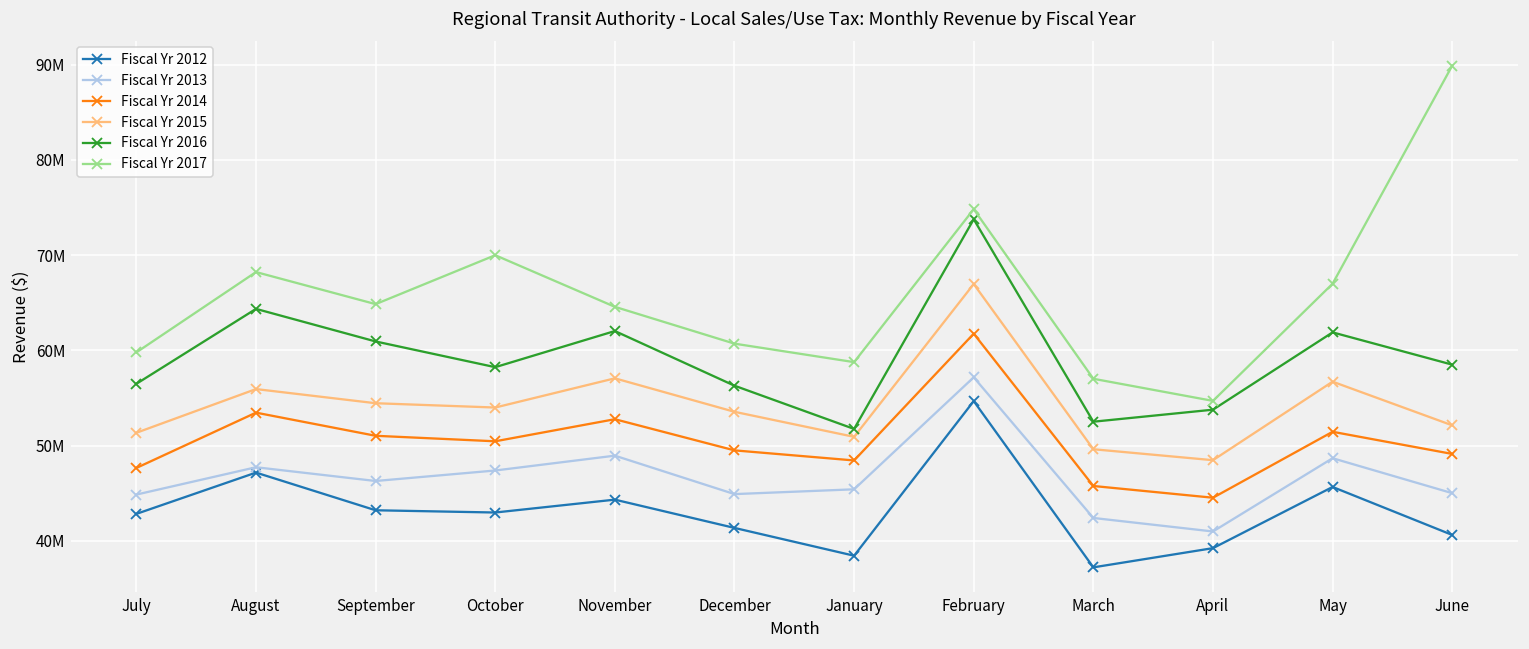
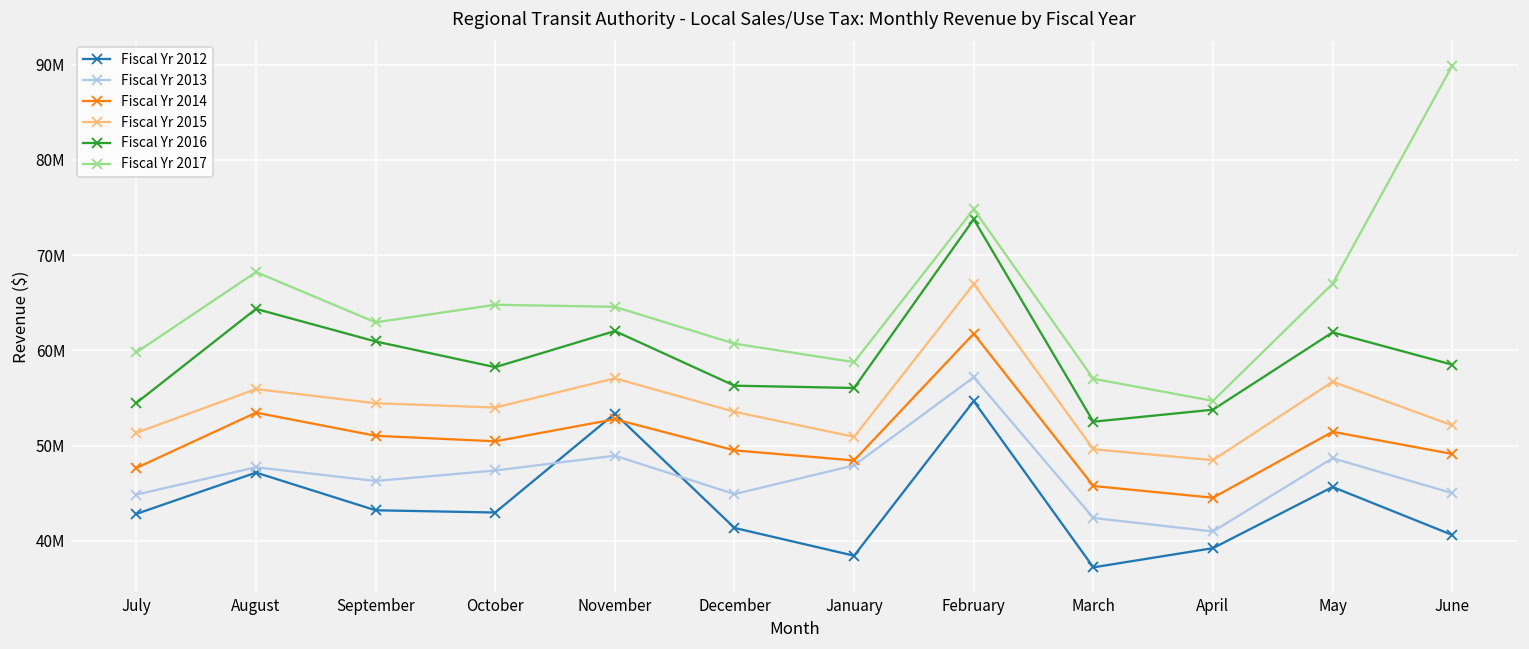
Fiscal Yr 2016, July: 56000000 -> 54000000
Fiscal Yr 2017, September: 65000000 -> 63000000
Fiscal Yr 2017, October: 70000000 -> 65000000
Fiscal Yr 2012, November: 44000000 -> 53000000
Fiscal Yr 2013, January: 45000000 -> 48000000
Fiscal Yr 2016, January: 52000000 -> 56000000
